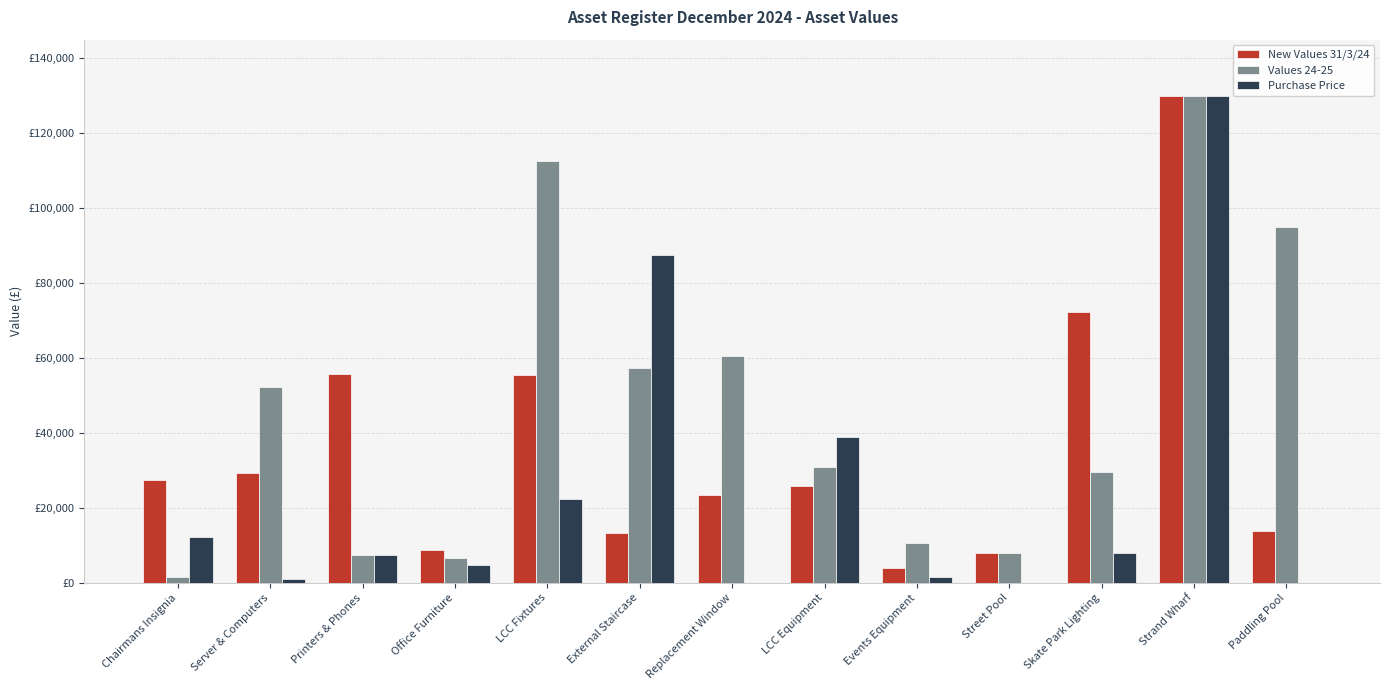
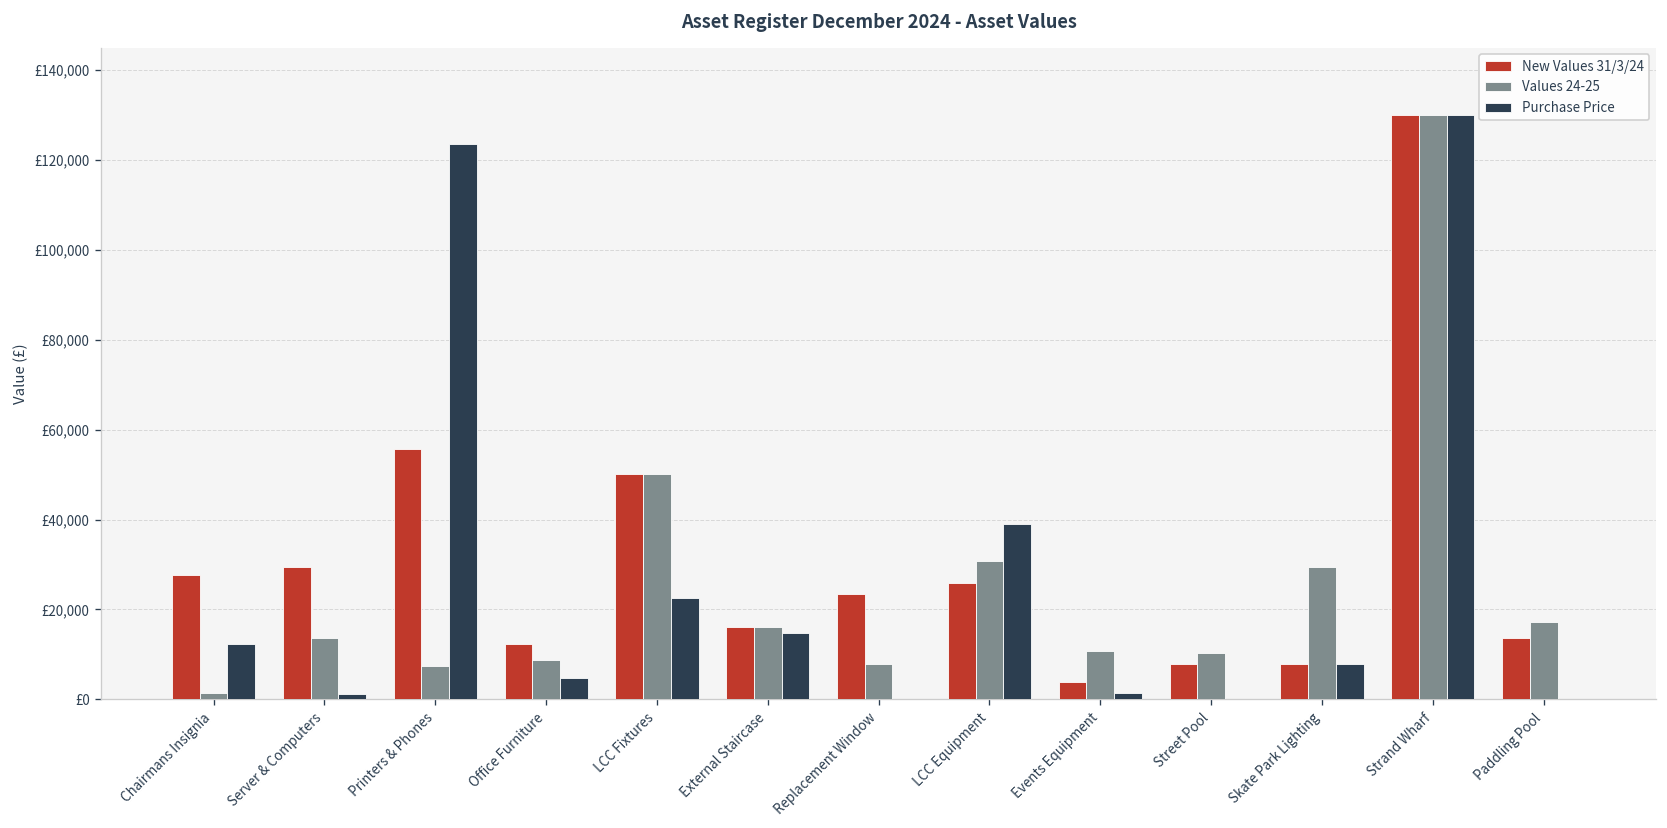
Values 24-25, Server & Computers: £52,000 -> £14,000
Purchase Price, Printers & Phones: £7,000 -> £124,000
New Values 31/3/24, Office Furniture: £9,000 -> £12,000
Values 24-25, Office Furniture: £7,000 -> £9,000
New Values 31/3/24, LCC Fixtures: £55,000 -> £50,000
Values 24-25, LCC Fixtures: £113,000 -> £50,000
New Values 31/3/24, External Staircase: £13,000 -> £16,000
Values 24-25, External Staircase: £57,000 -> £16,000
Purchase Price, External Staircase: £88,000 -> £15,000
Values 24-25, Replacement Window: £60,000 -> £8,000
Values 24-25, Street Pool: £8,000 -> £10,000
New Values 31/3/24, Skate Park Lighting: £72,000 -> £8,000
Values 24-25, Paddling Pool: £95,000 -> £17,000
